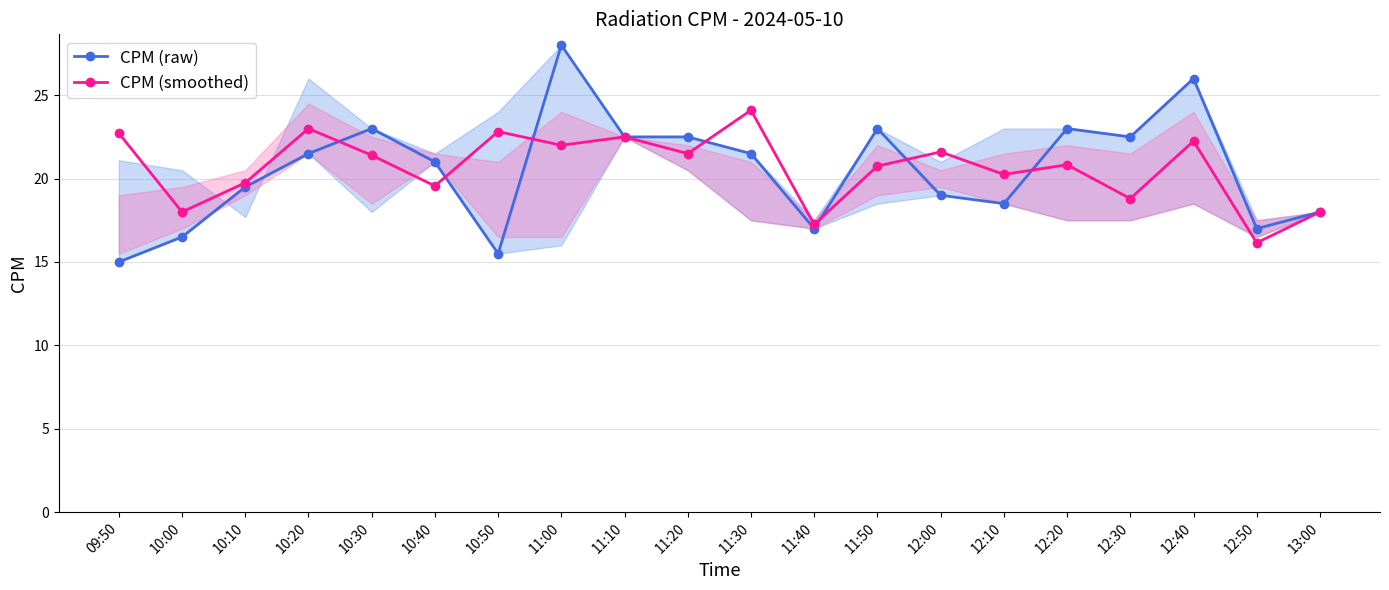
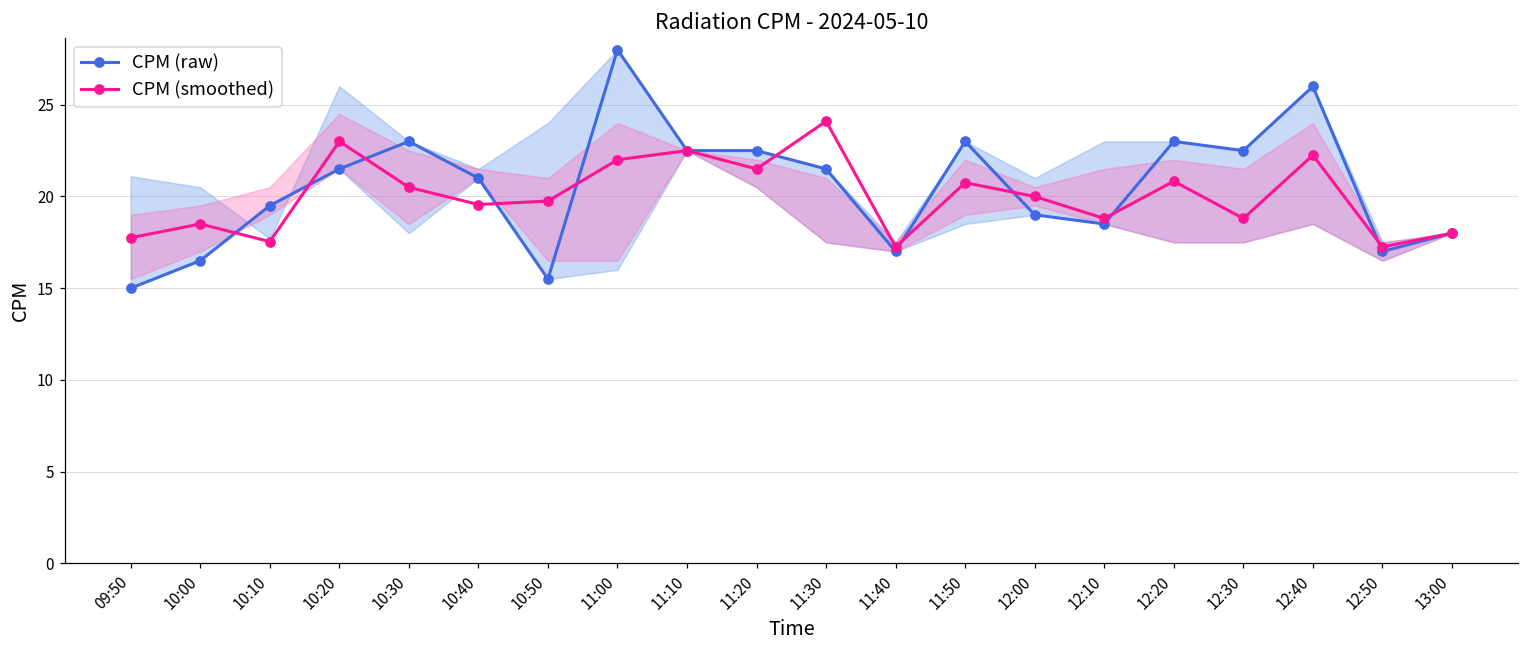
CPM (smoothed), 09:50: 22.7 -> 17.8
CPM (smoothed), 10:00: 18.0 -> 18.5
CPM (smoothed), 10:10: 19.8 -> 17.5
CPM (smoothed), 10:30: 21.4 -> 20.5
CPM (smoothed), 10:50: 22.8 -> 19.8
CPM (smoothed), 12:00: 21.6 -> 20.0
CPM (smoothed), 12:10: 20.3 -> 18.8
CPM (smoothed), 12:50: 16.2 -> 17.3
